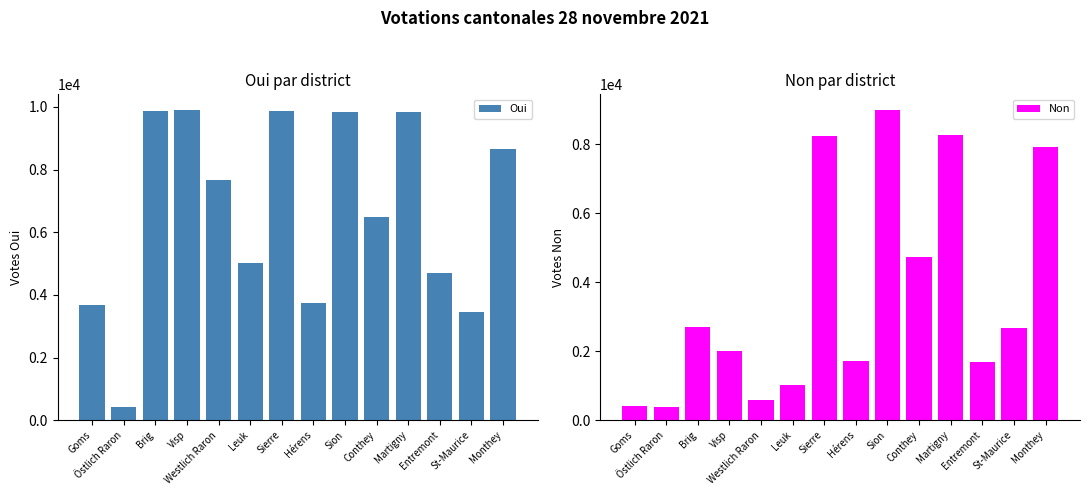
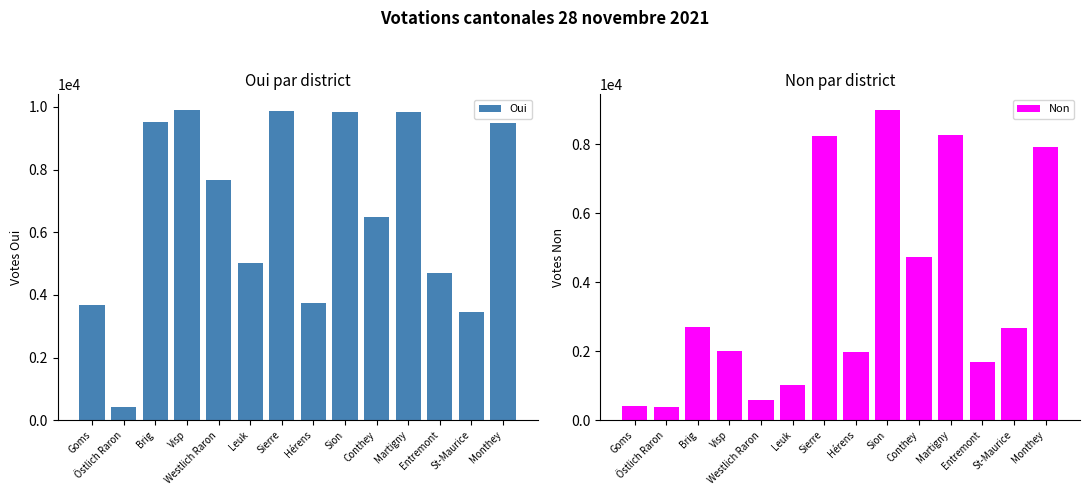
Oui par district, Brig: 9900 -> 9500
Oui par district, Monthey: 8700 -> 9500
Non par district, Hérens: 1700 -> 2000
